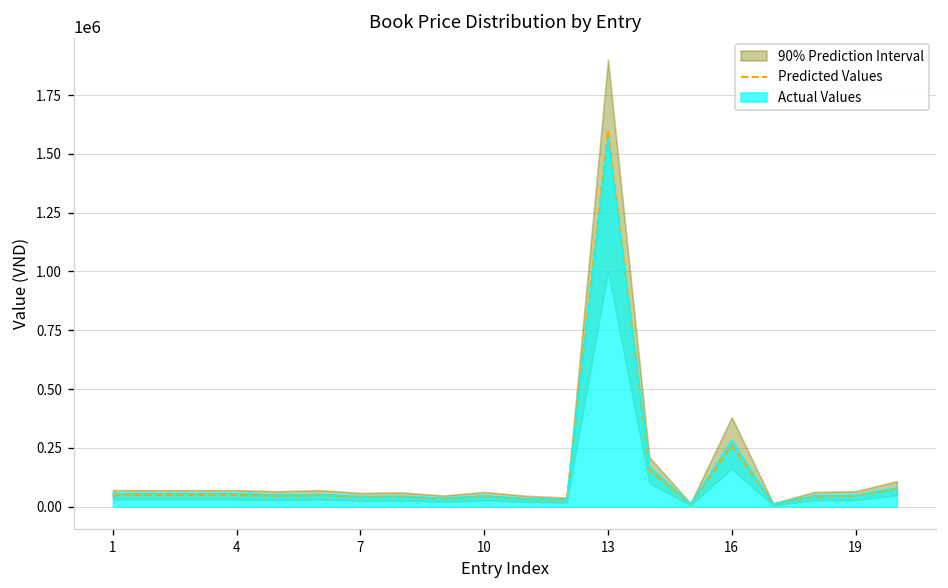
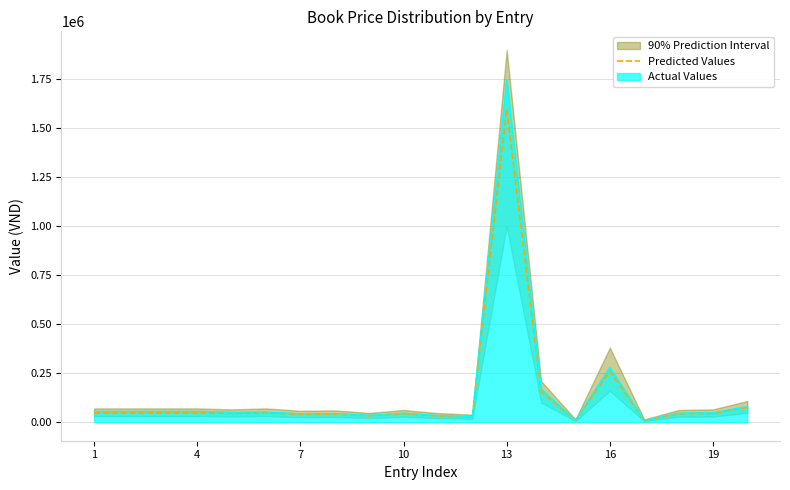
Actual Values, 13: 1570000 -> 1750000
